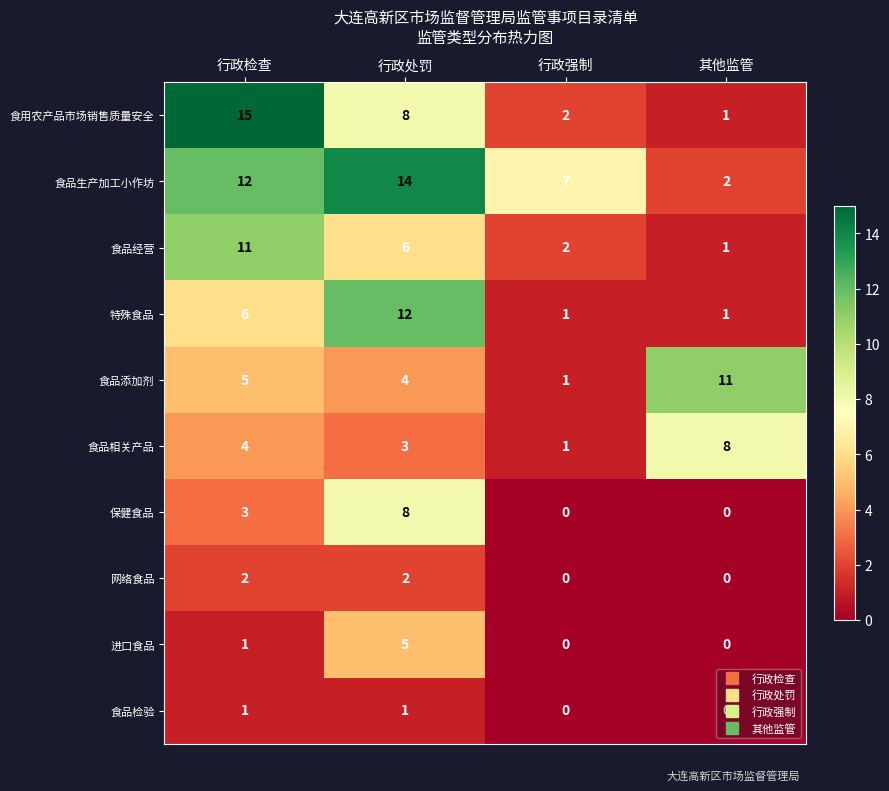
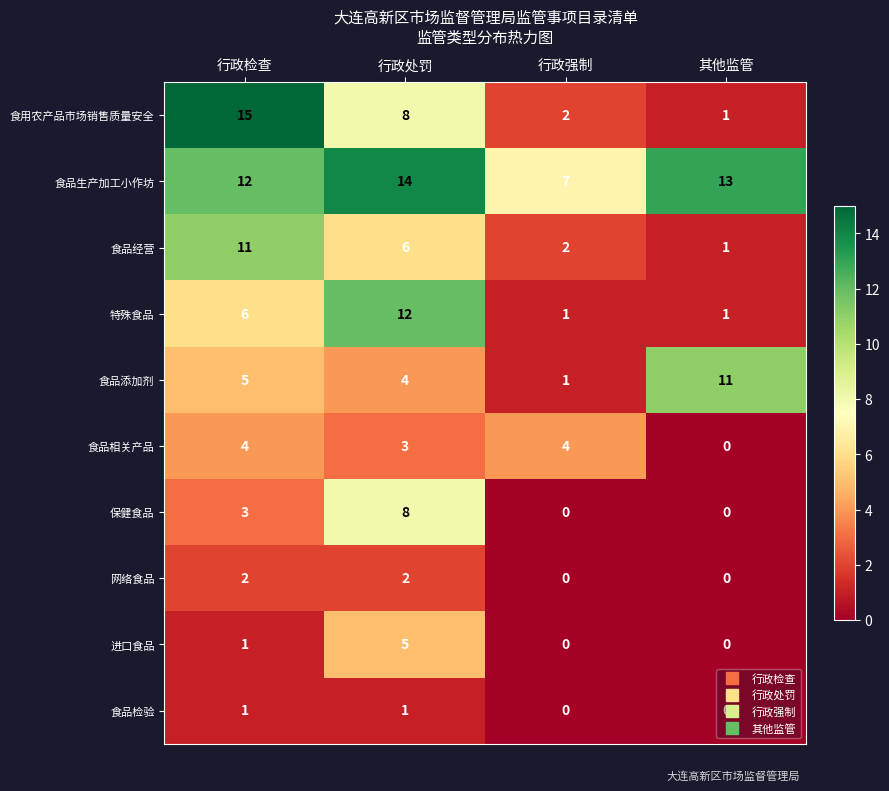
食品生产加工小作坊, 其他监管: 2 -> 13
食品相关产品, 行政强制: 1 -> 4
食品相关产品, 其他监管: 8 -> 0
